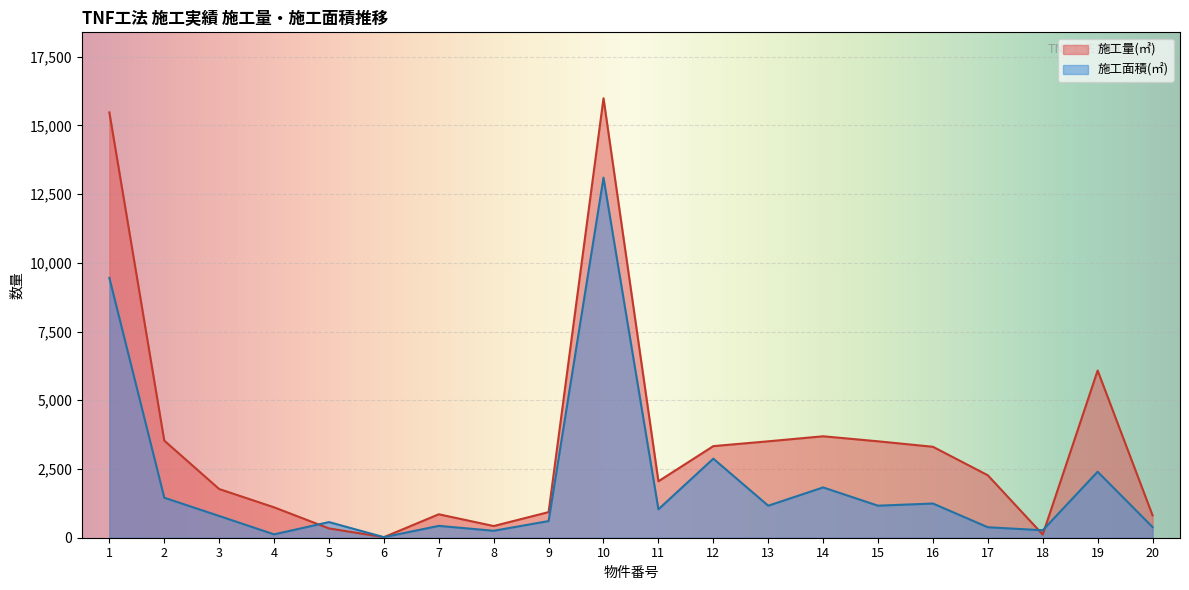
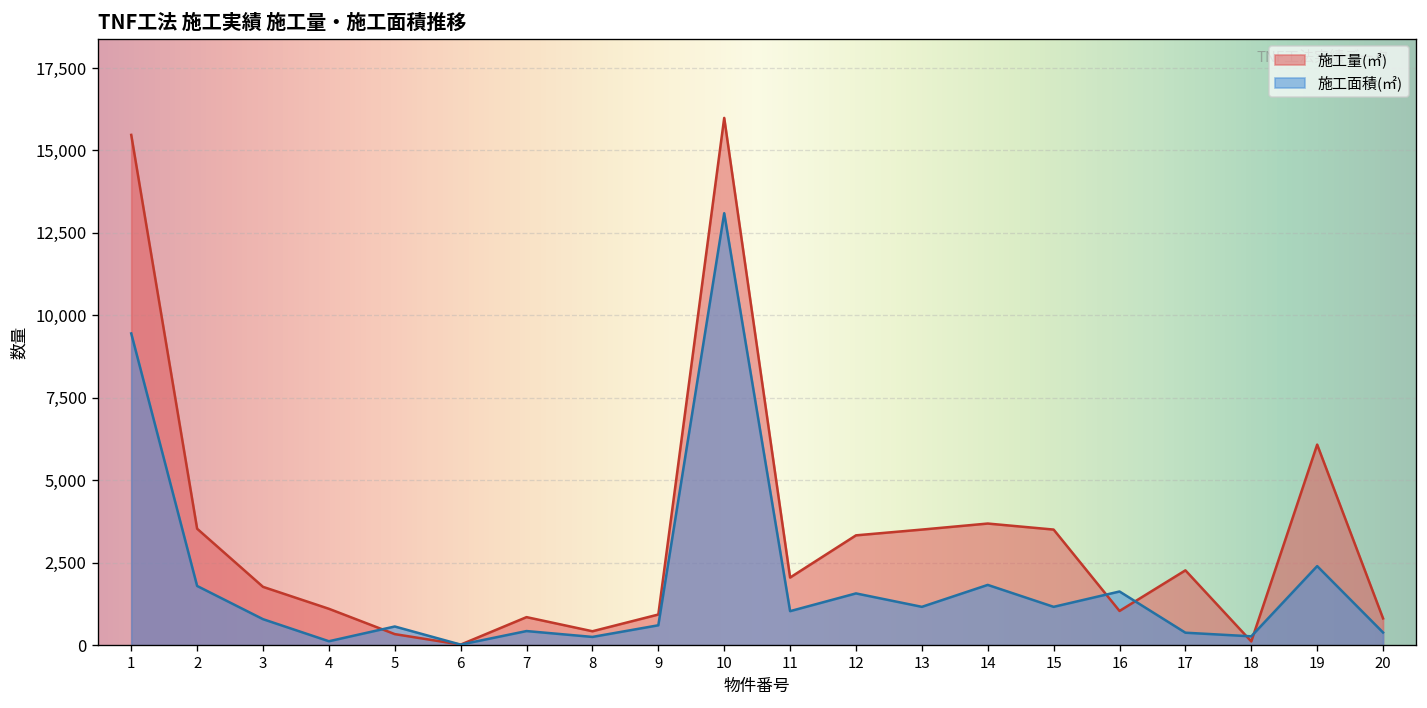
施工面積(㎡), 2: 1,500 -> 1,800
施工面積(㎡), 12: 2,900 -> 1,600
施工量(㎥), 16: 3,300 -> 1,000
施工面積(㎡), 16: 1,200 -> 1,600
